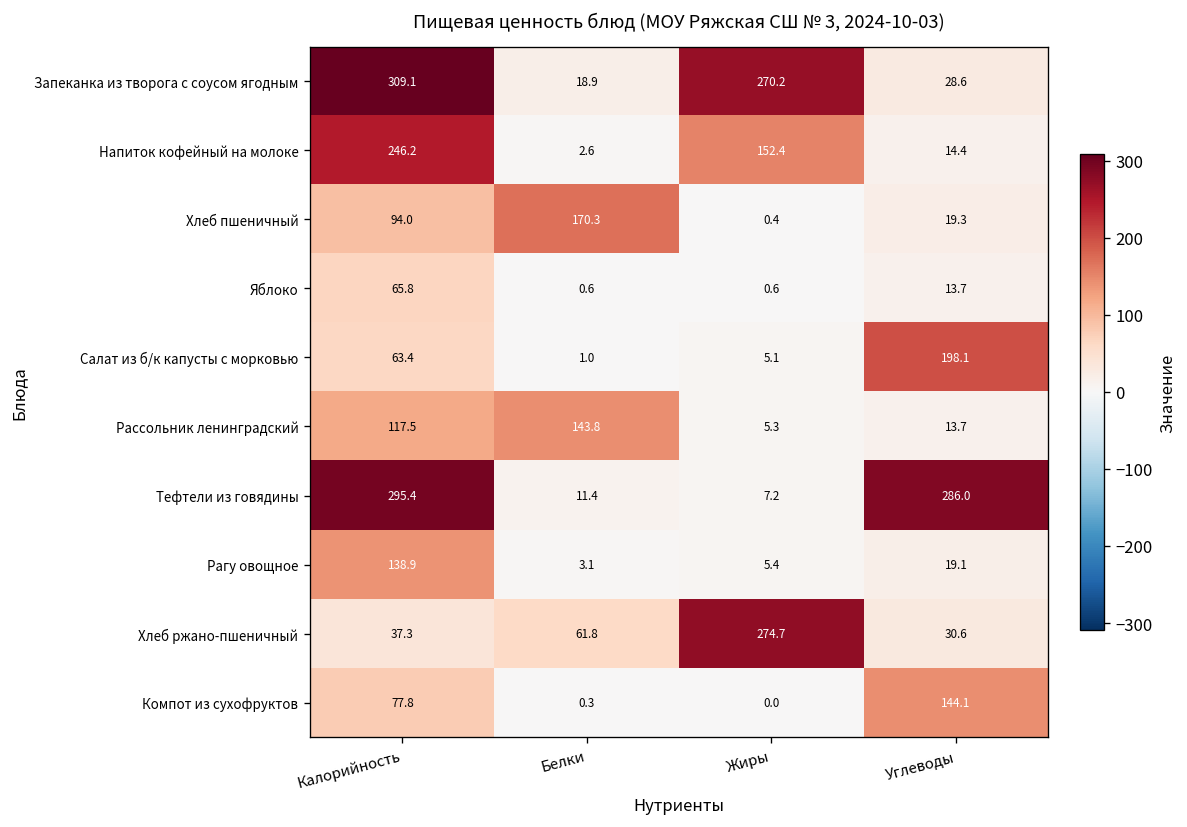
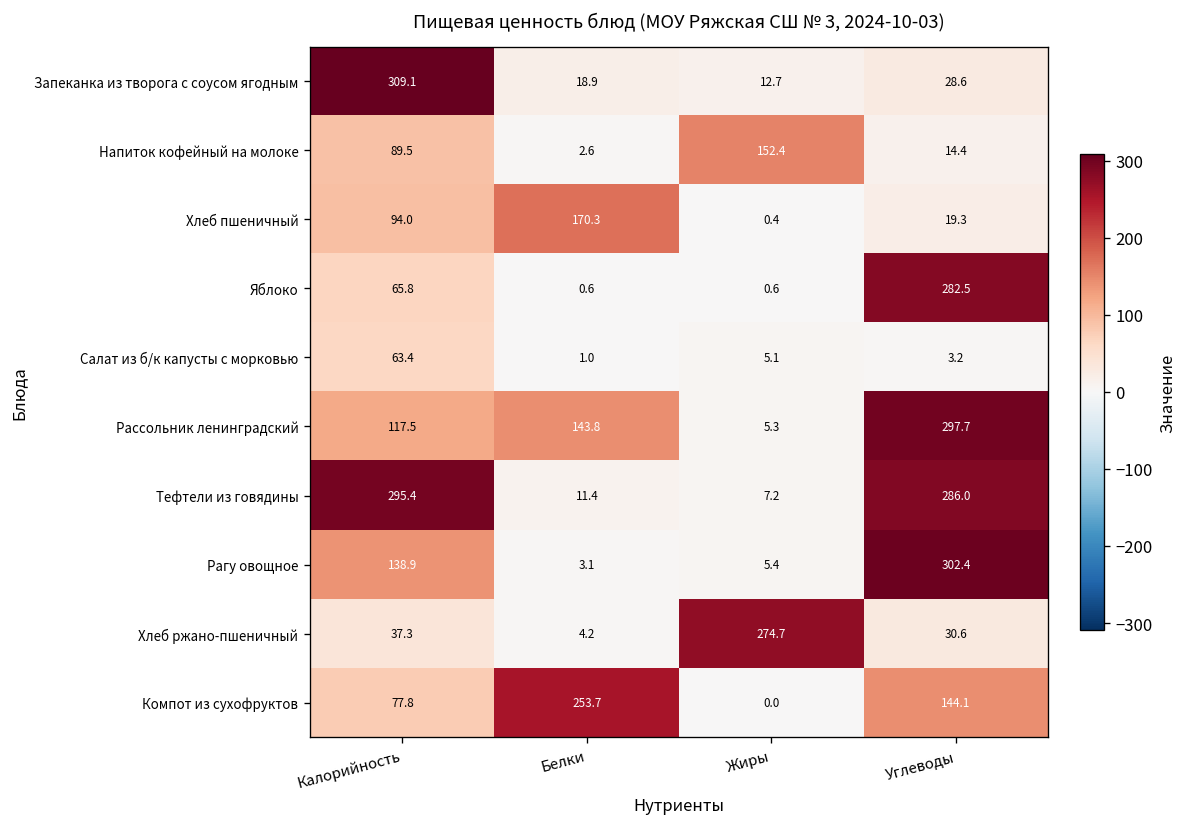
Запеканка из творога с соусом ягодным, Жиры: 270.2 -> 12.7
Напиток кофейный на молоке, Калорийность: 246.2 -> 89.5
Яблоко, Углеводы: 13.7 -> 282.5
Салат из б/к капусты с морковью, Углеводы: 198.1 -> 3.2
Рассольник ленинградский, Углеводы: 13.7 -> 297.7
Рагу овощное, Углеводы: 19.1 -> 302.4
Хлеб ржано-пшеничный, Белки: 61.8 -> 4.2
Компот из сухофруктов, Белки: 0.3 -> 253.7
